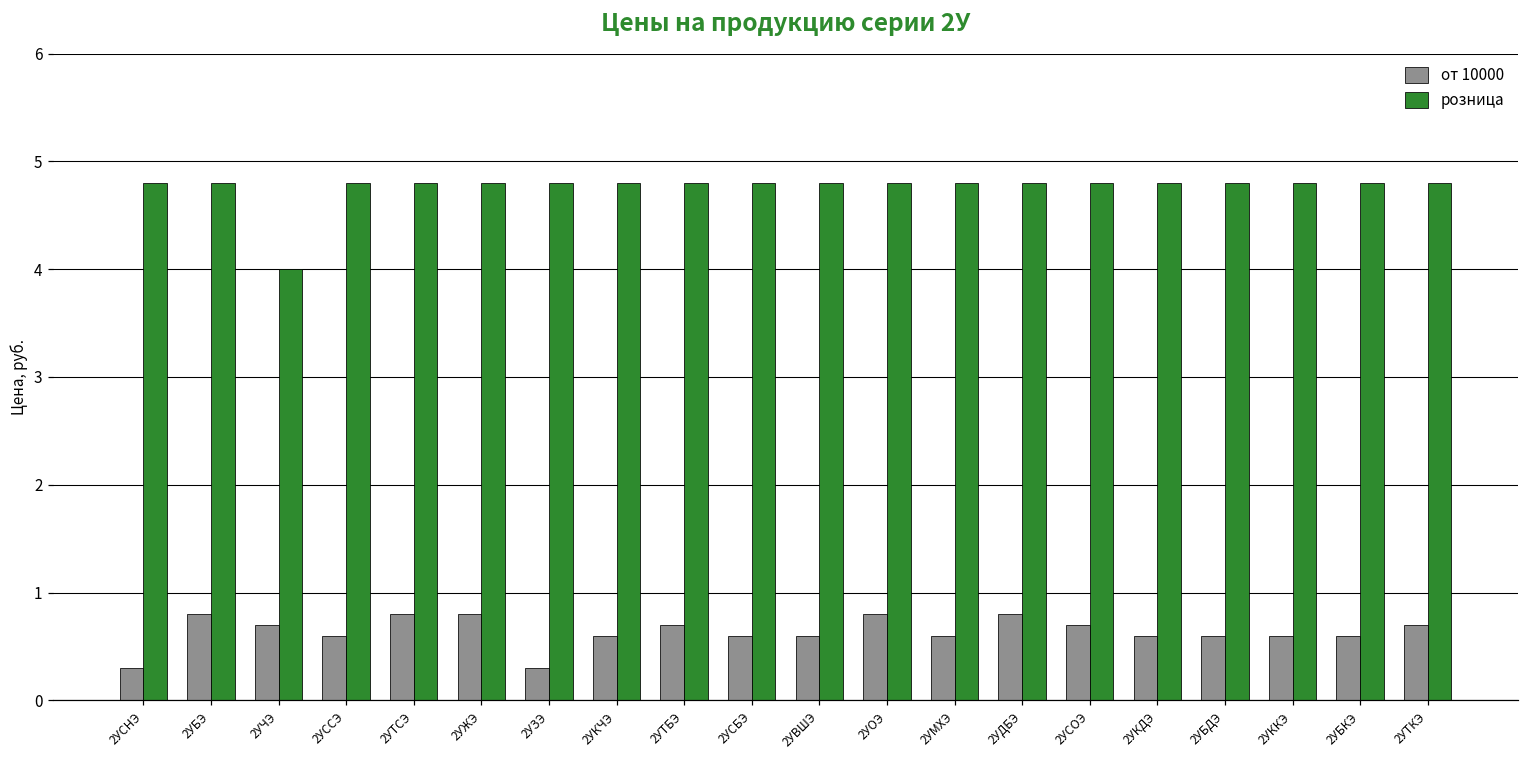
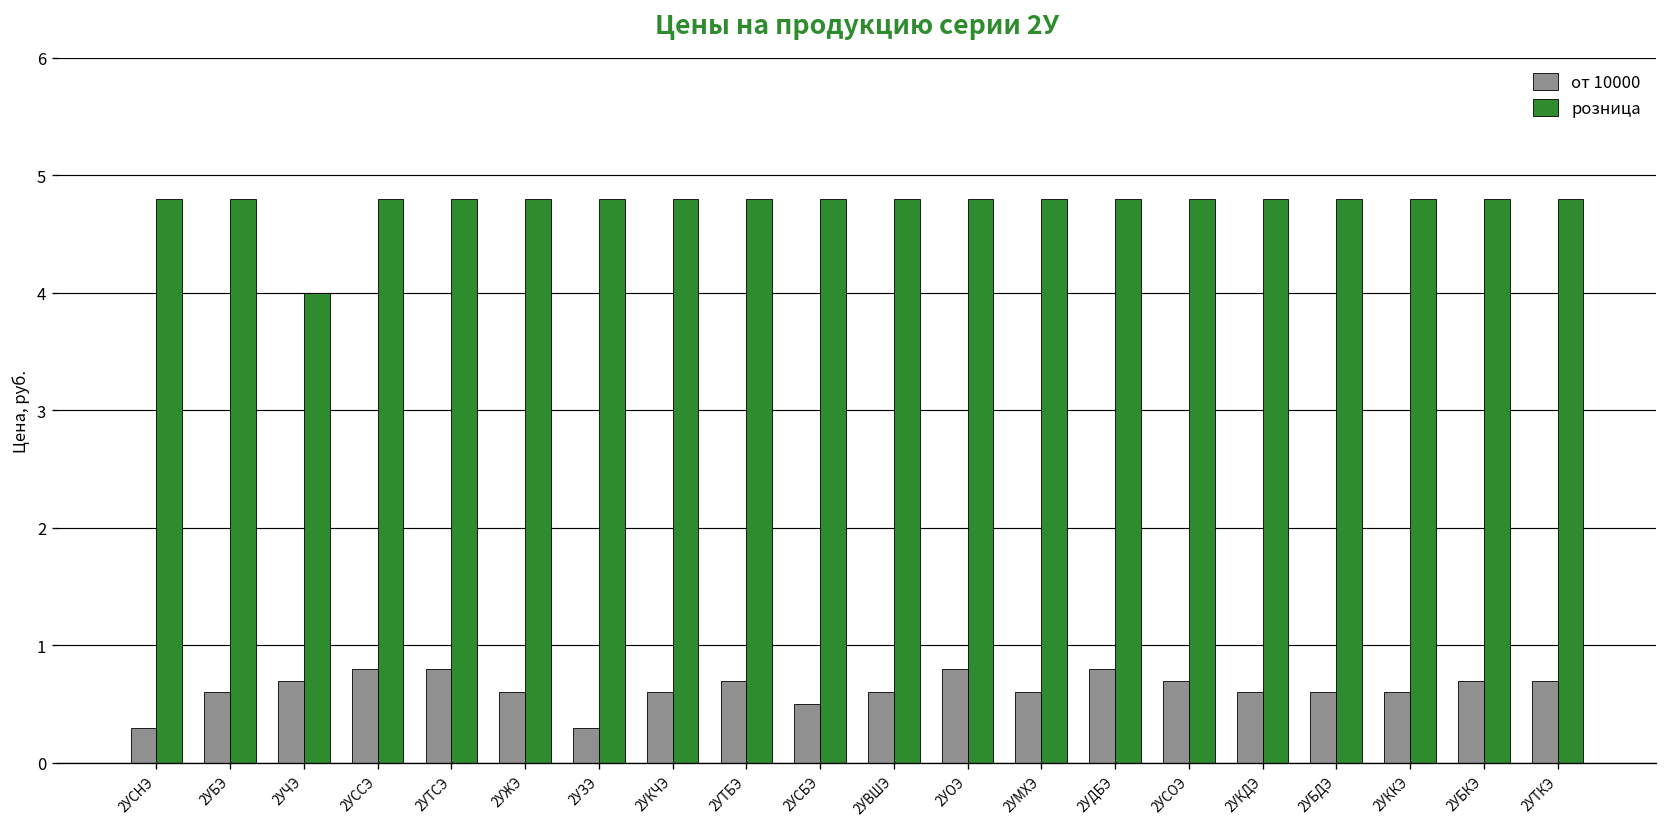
от 10000, 2УБЭ: 0.8 -> 0.6
от 10000, 2УССЭ: 0.6 -> 0.8
от 10000, 2УЖЭ: 0.8 -> 0.6
от 10000, 2УСБЭ: 0.6 -> 0.5
от 10000, 2УБКЭ: 0.6 -> 0.7
